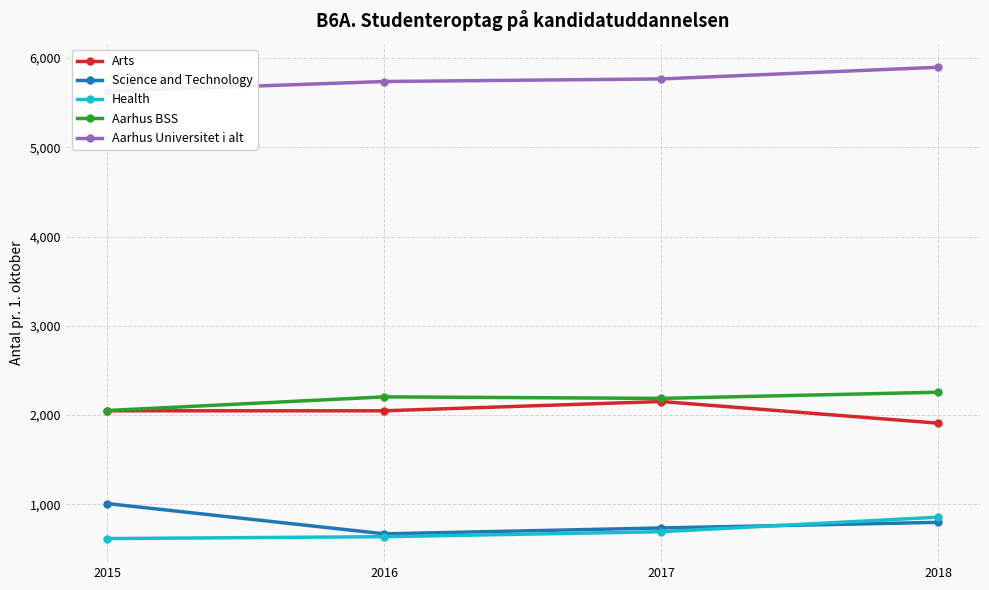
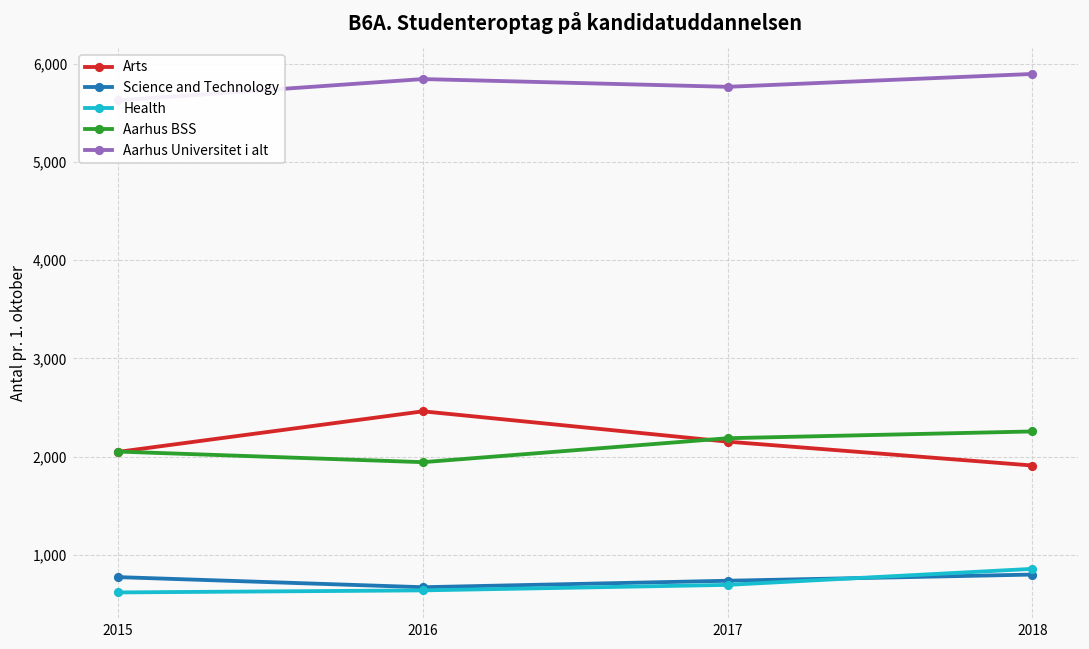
Science and Technology, 2015: 1,000 -> 800
Arts, 2016: 2,000 -> 2,500
Aarhus BSS, 2016: 2,200 -> 1,900
Aarhus Universitet i alt, 2016: 5,700 -> 5,800
